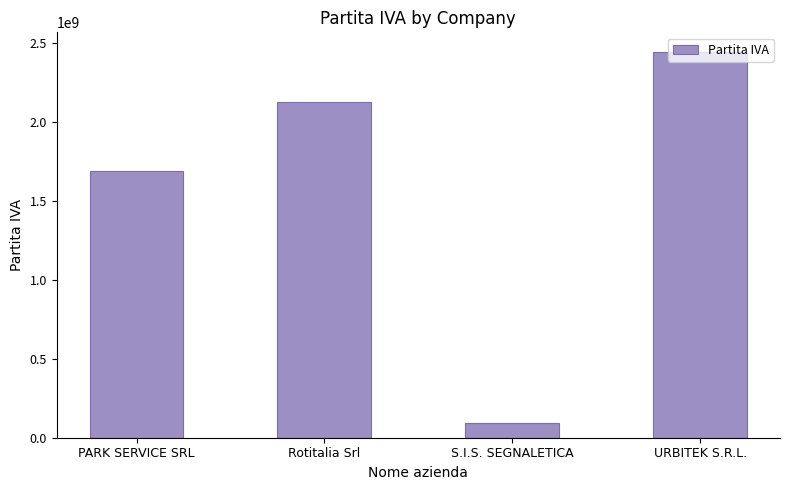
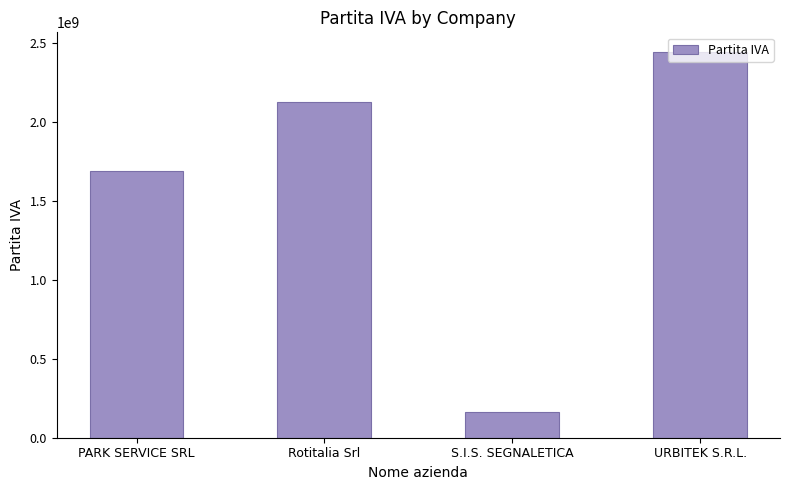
S.I.S. SEGNALETICA: 90000000 -> 160000000
